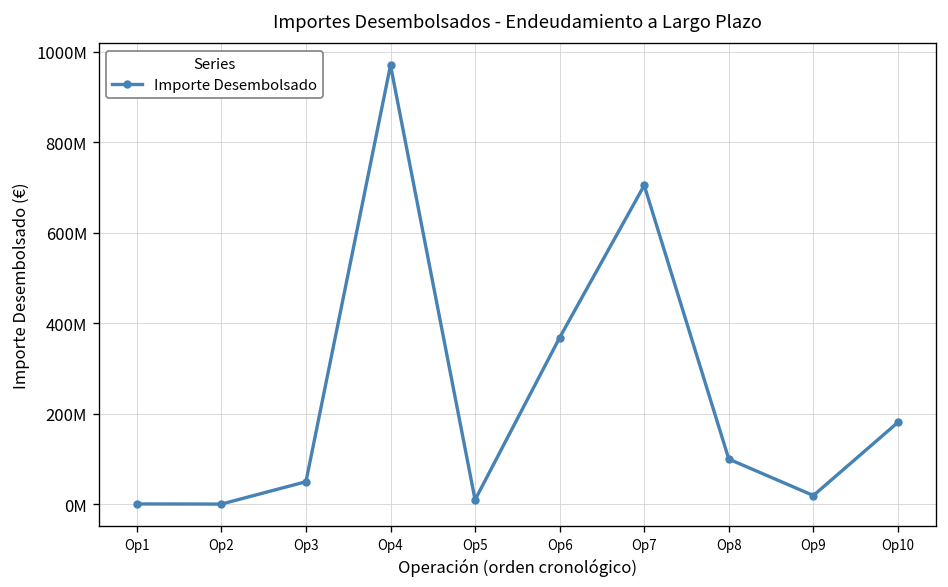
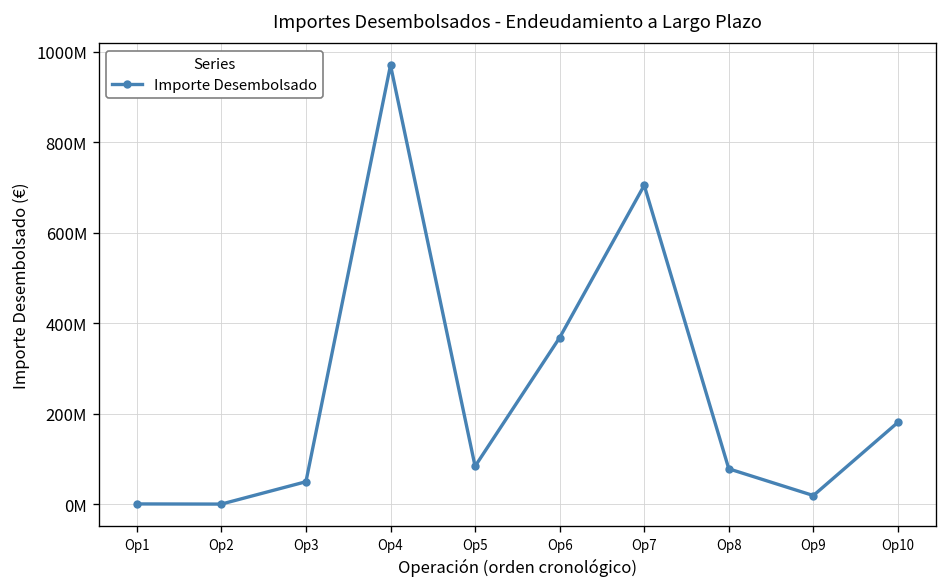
Op5: 10000000 -> 80000000
Op8: 100000000 -> 80000000
